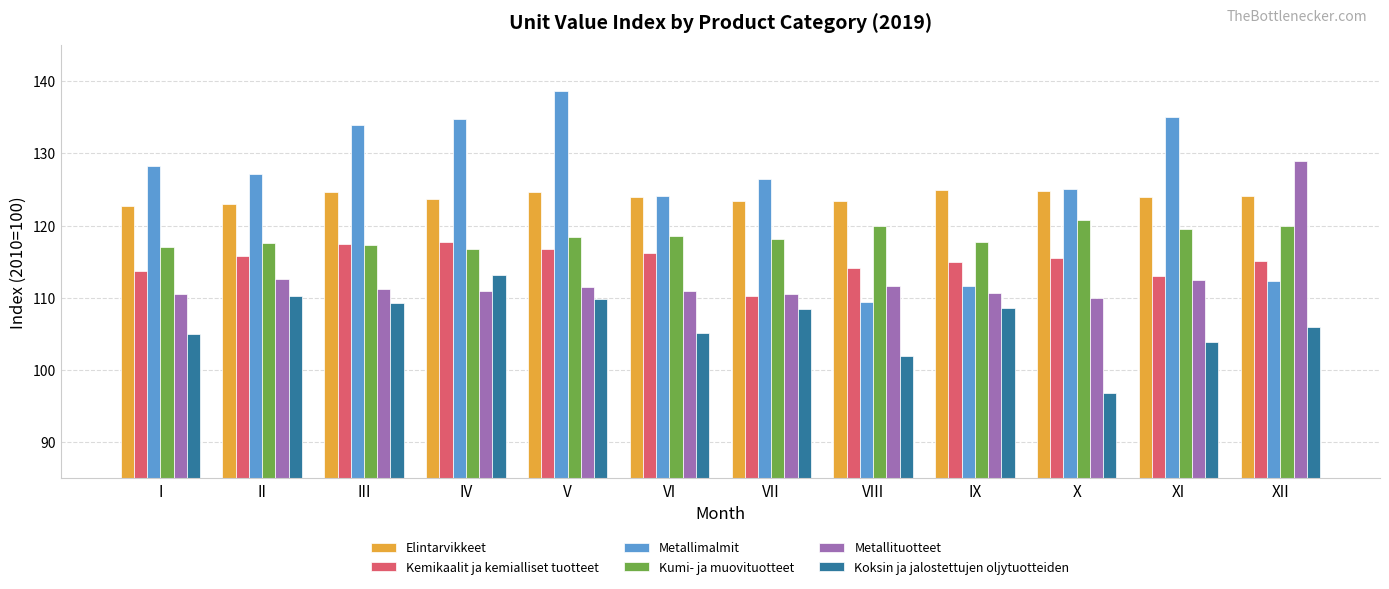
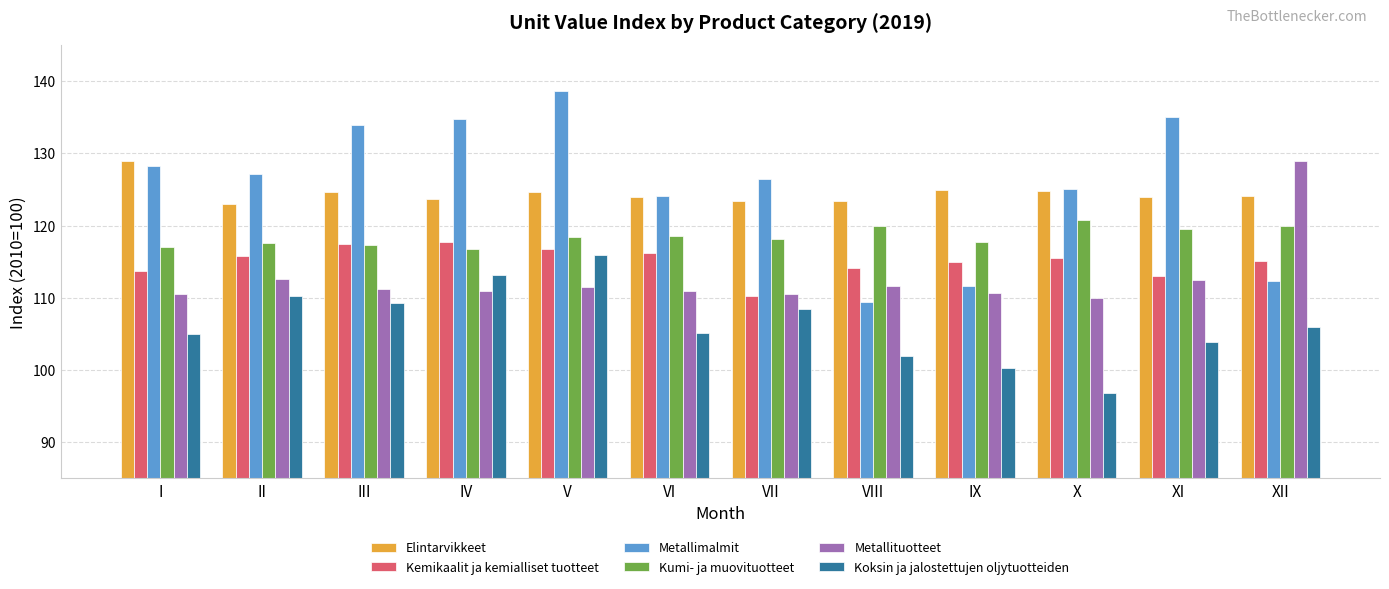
Elintarvikkeet, I: 123 -> 129
Koksin ja jalostettujen oljytuotteiden, V: 110 -> 116
Koksin ja jalostettujen oljytuotteiden, IX: 109 -> 100
